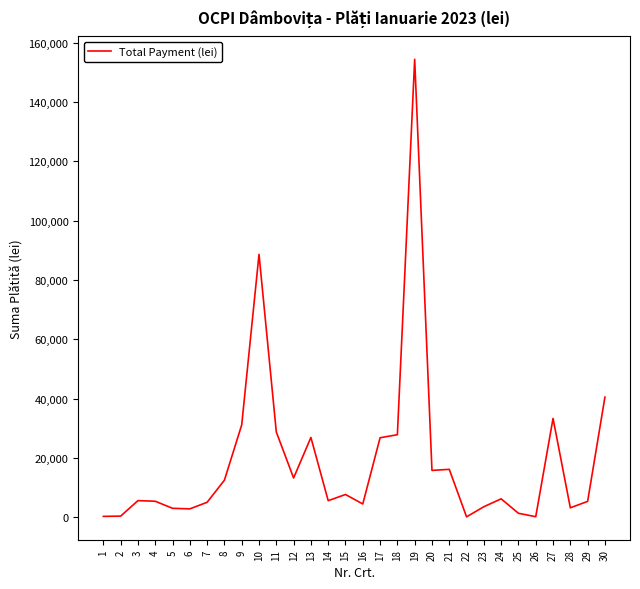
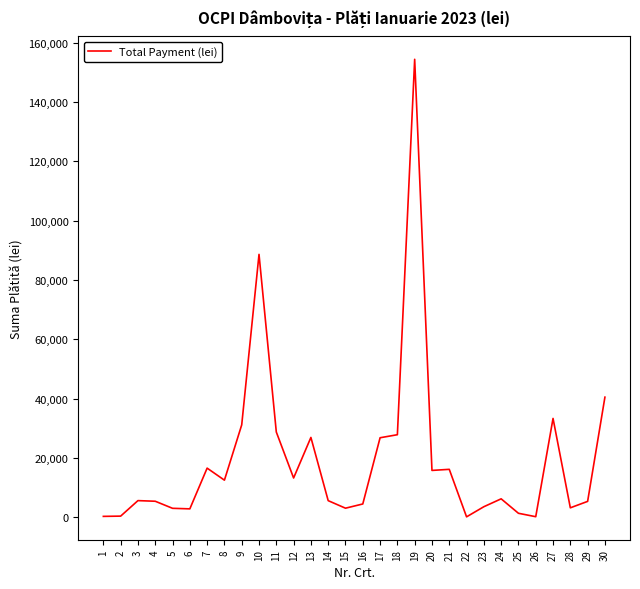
7: 5,000 -> 17,000
15: 8,000 -> 3,000
